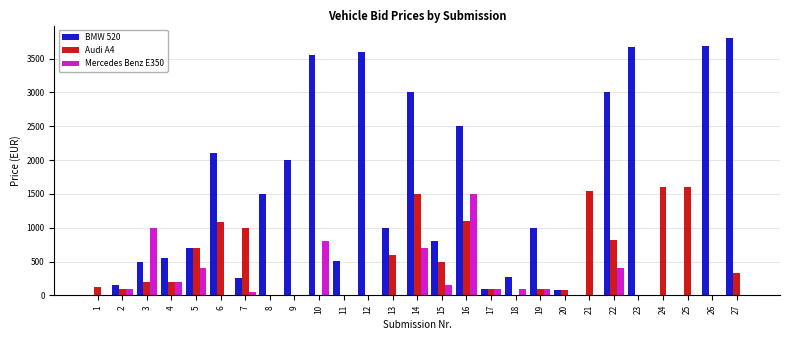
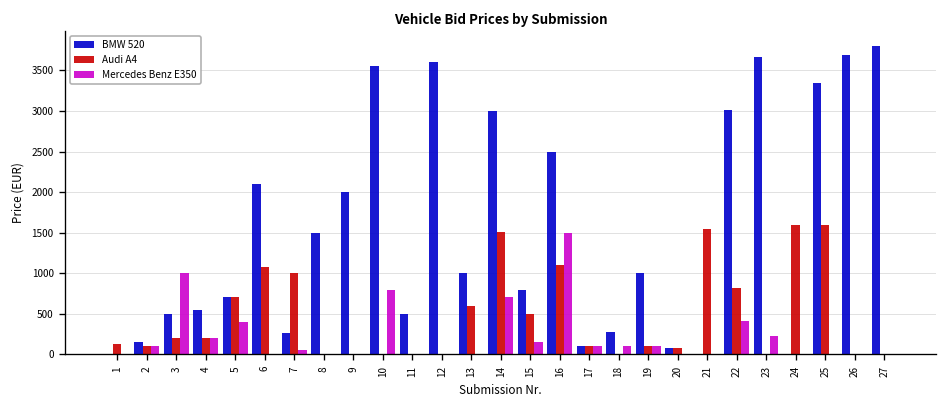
Mercedes Benz E350, 23: 0 -> 200
BMW 520, 25: 0 -> 3400
Audi A4, 27: 300 -> 0
